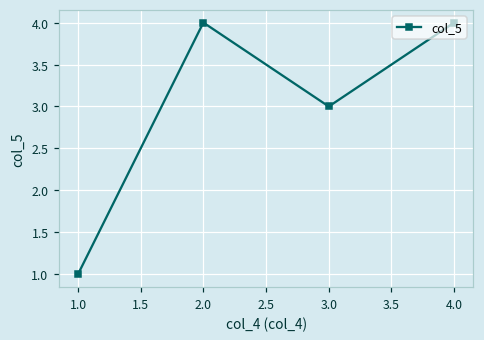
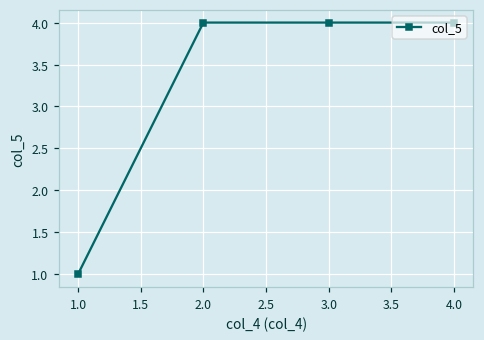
3.0: 3 -> 4
